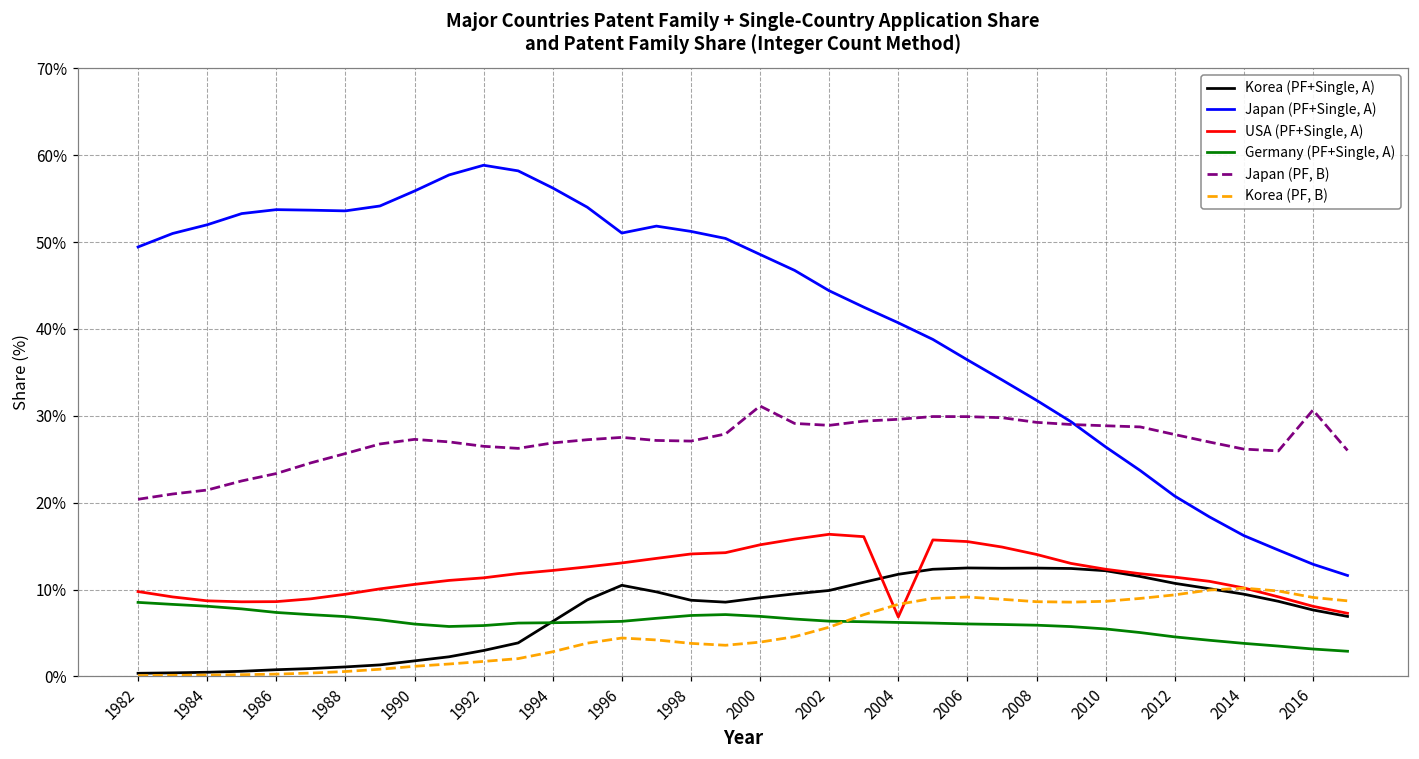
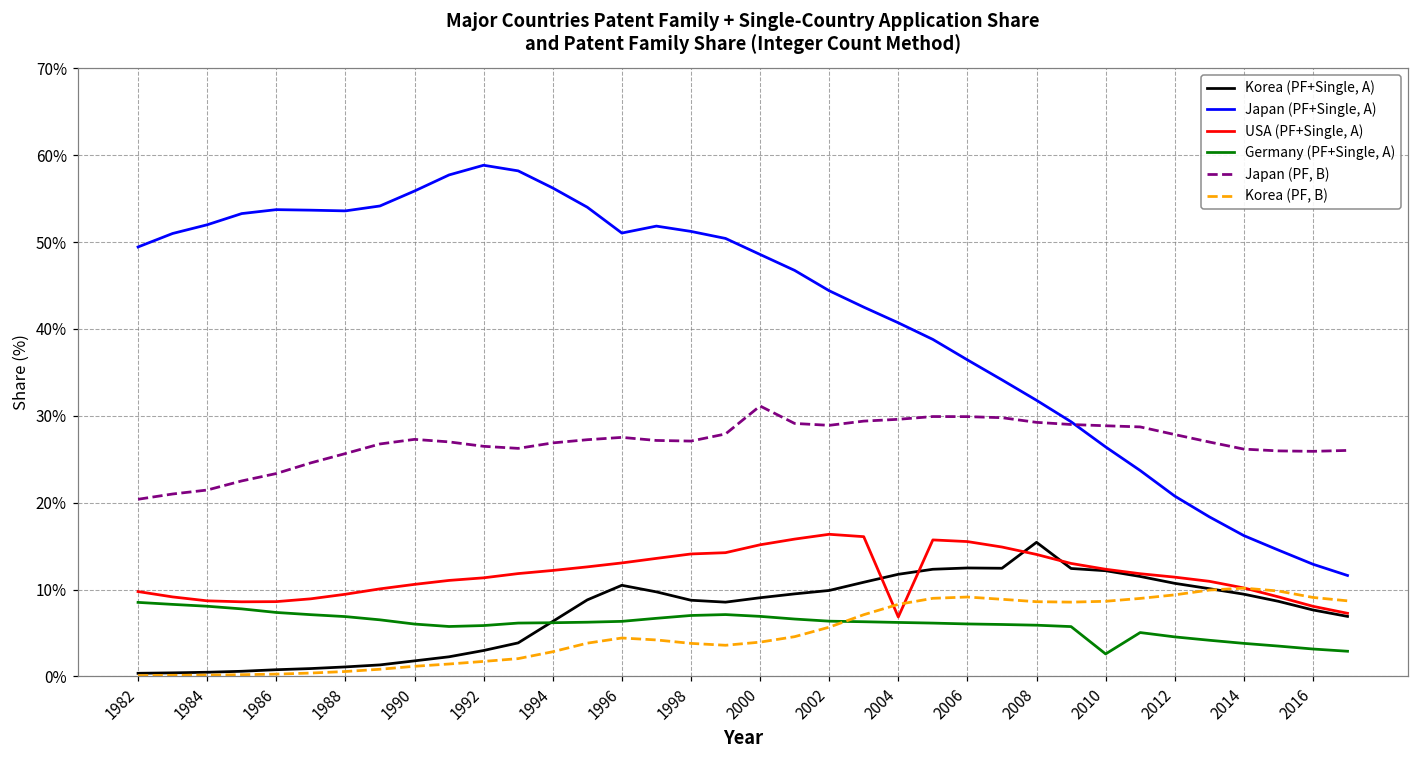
Korea (PF+Single, A), 2008: 12% -> 15%
Germany (PF+Single, A), 2010: 5% -> 3%
Japan (PF, B), 2016: 31% -> 26%
